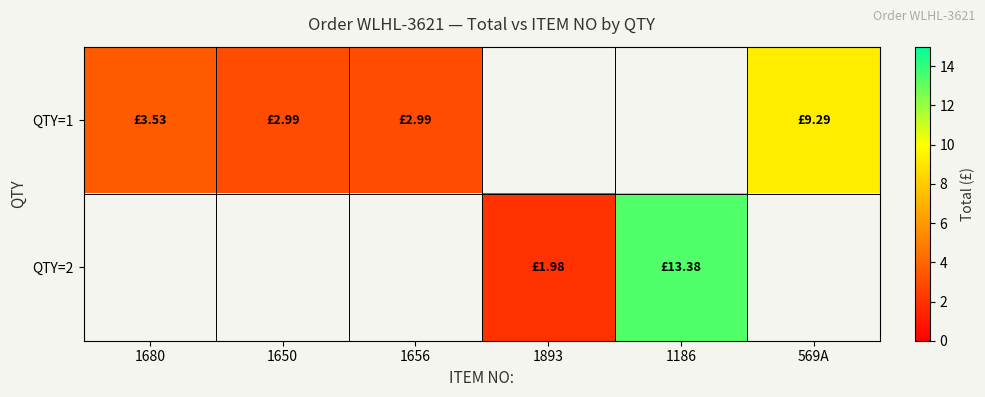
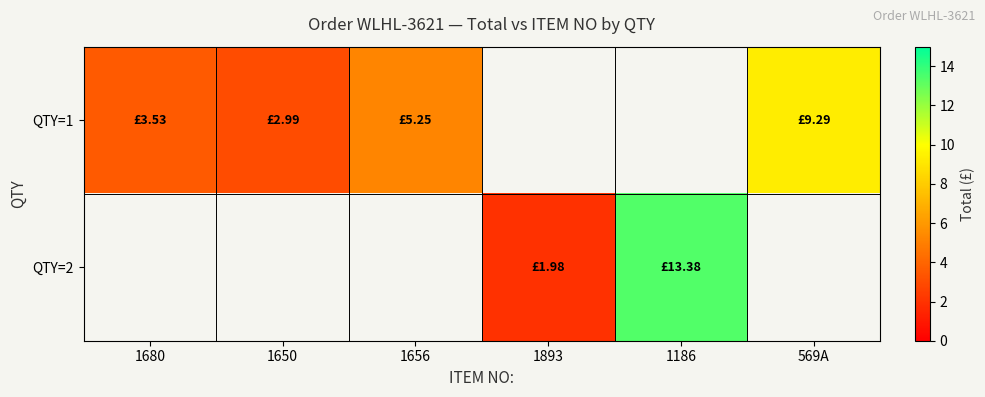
QTY=1, 1656: £2.99 -> £5.25
